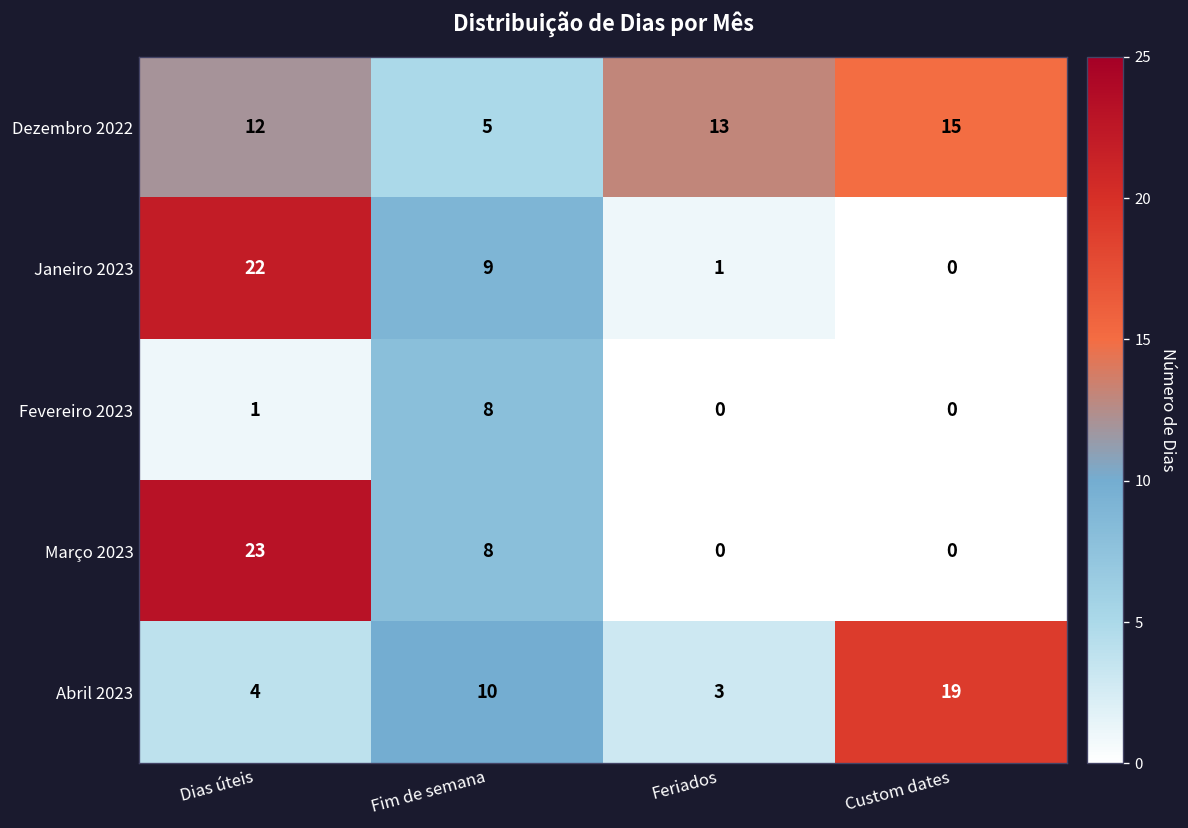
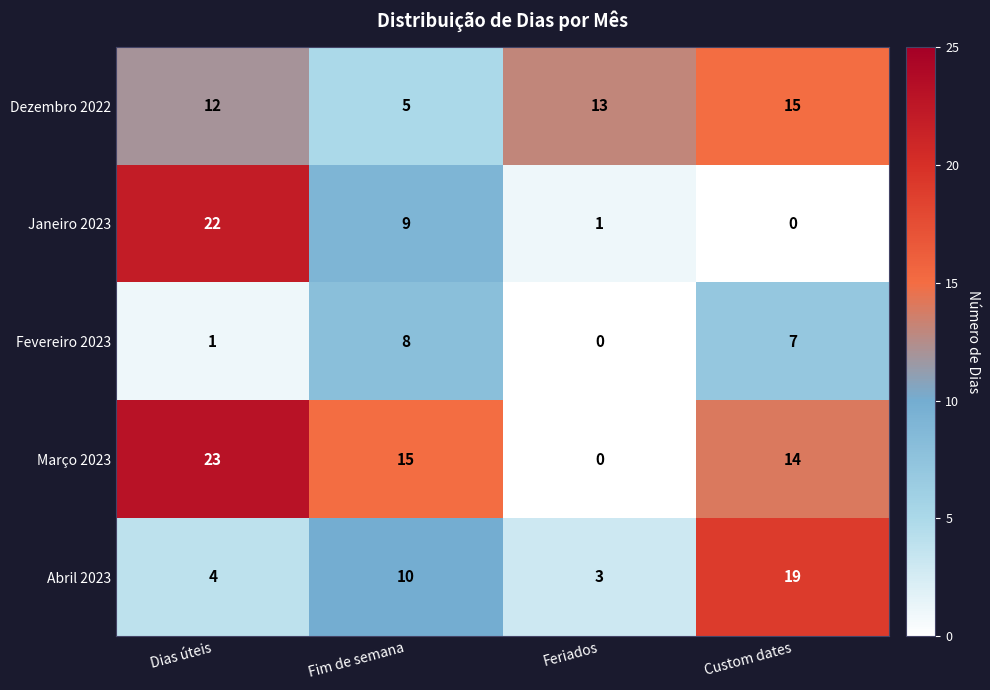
Fevereiro 2023, Custom dates: 0 -> 7
Março 2023, Fim de semana: 8 -> 15
Março 2023, Custom dates: 0 -> 14
